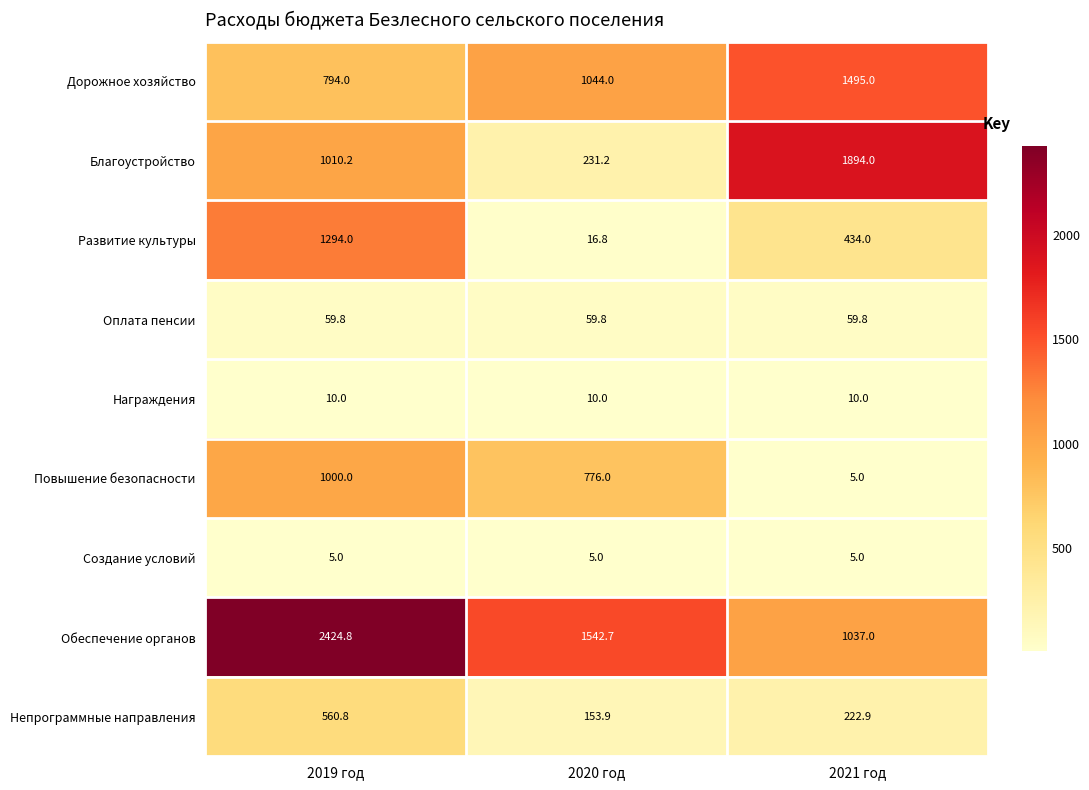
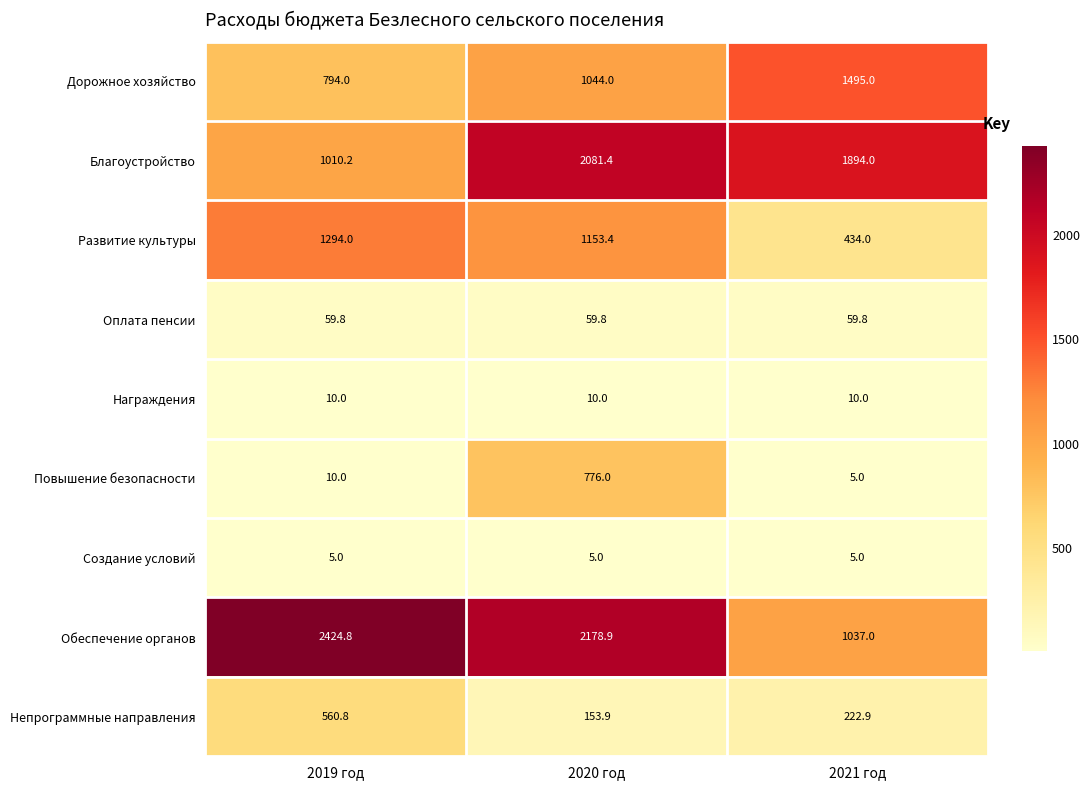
Благоустройство, 2020 год: 231.2 -> 2081.4
Развитие культуры, 2020 год: 16.8 -> 1153.4
Повышение безопасности, 2019 год: 1000.0 -> 10.0
Обеспечение органов, 2020 год: 1542.7 -> 2178.9
